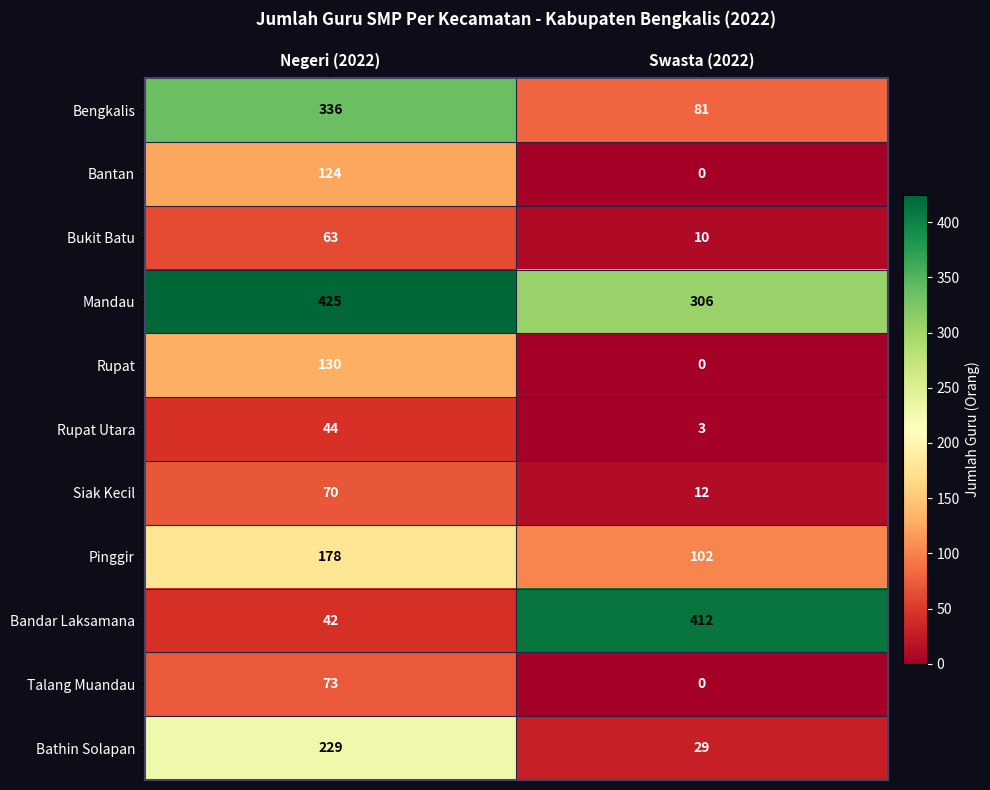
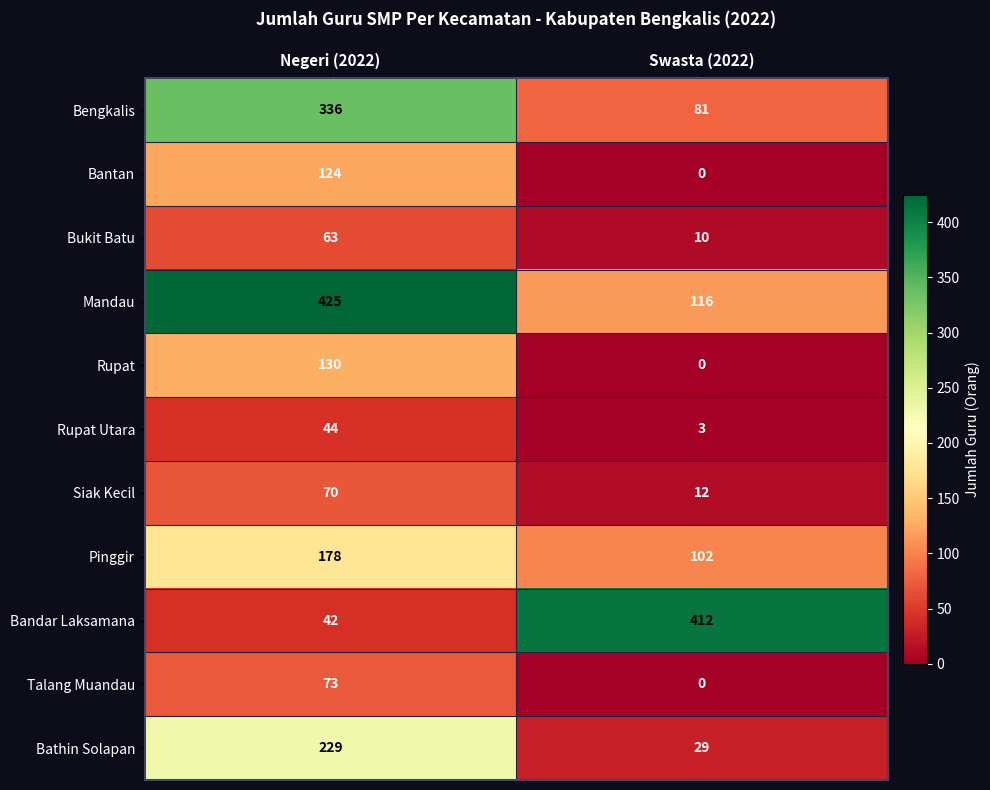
Mandau, Swasta (2022): 306 -> 116
